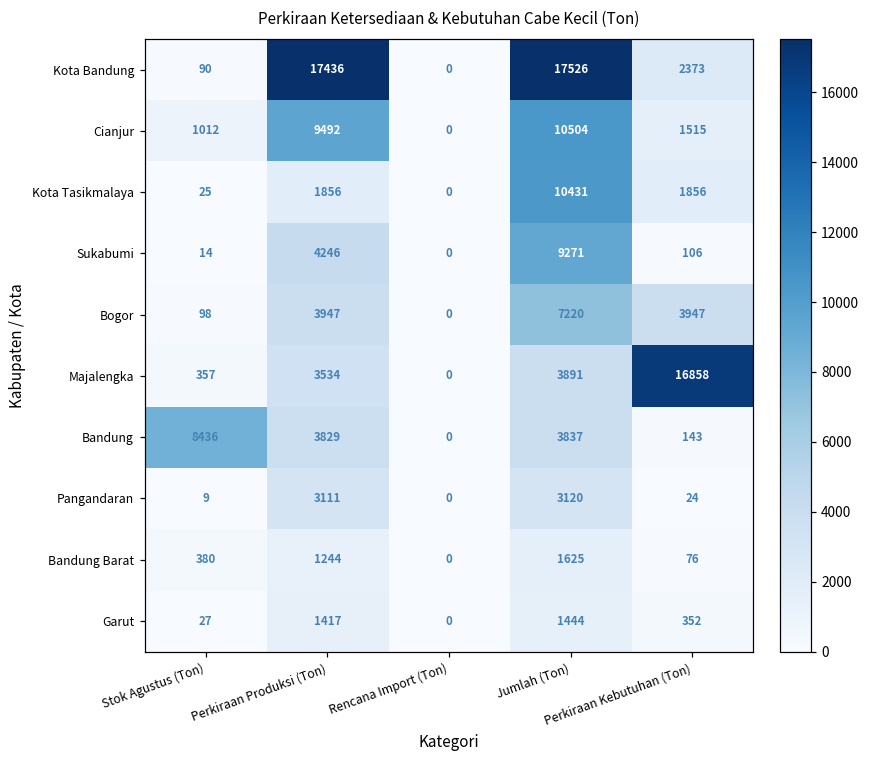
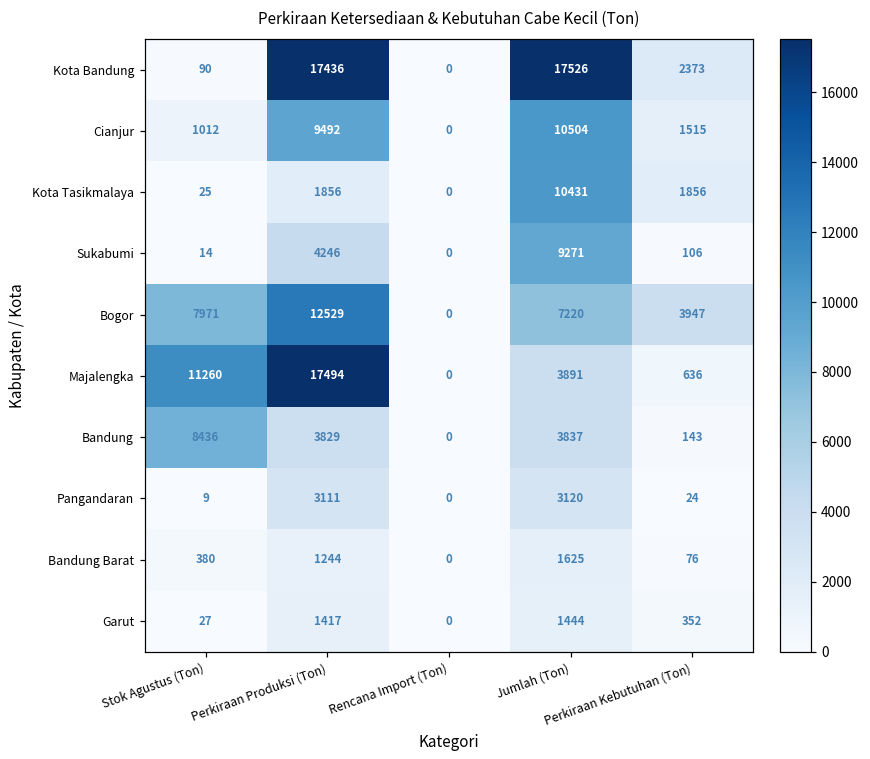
Bogor, Stok Agustus (Ton): 98 -> 7971
Bogor, Perkiraan Produksi (Ton): 3947 -> 12529
Majalengka, Stok Agustus (Ton): 357 -> 11260
Majalengka, Perkiraan Produksi (Ton): 3534 -> 17494
Majalengka, Perkiraan Kebutuhan (Ton): 16858 -> 636
